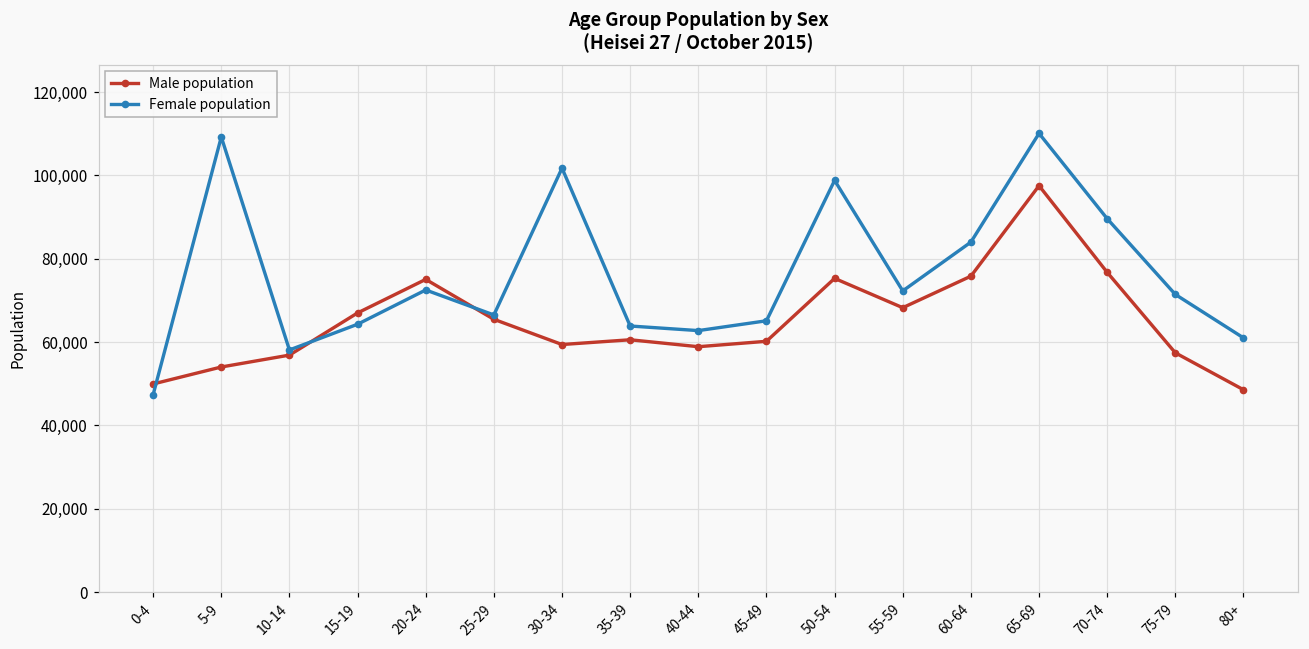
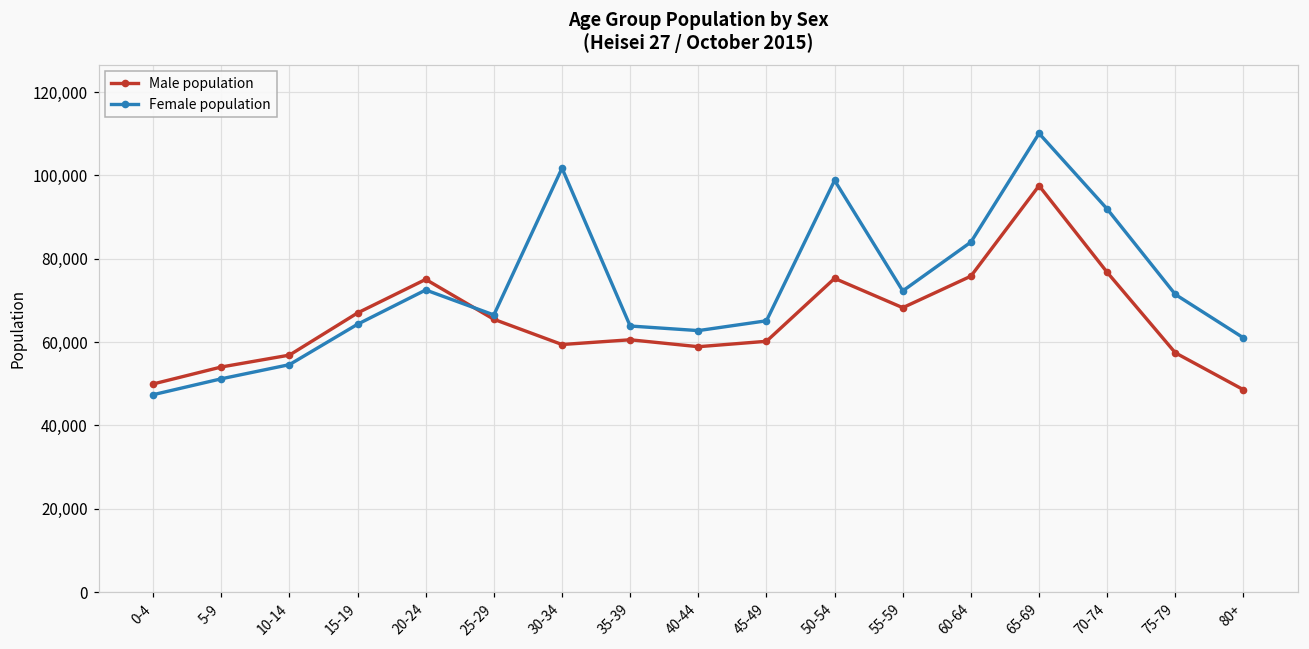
Female population, 5-9: 109,000 -> 51,000
Female population, 10-14: 58,000 -> 55,000
Female population, 70-74: 90,000 -> 92,000
